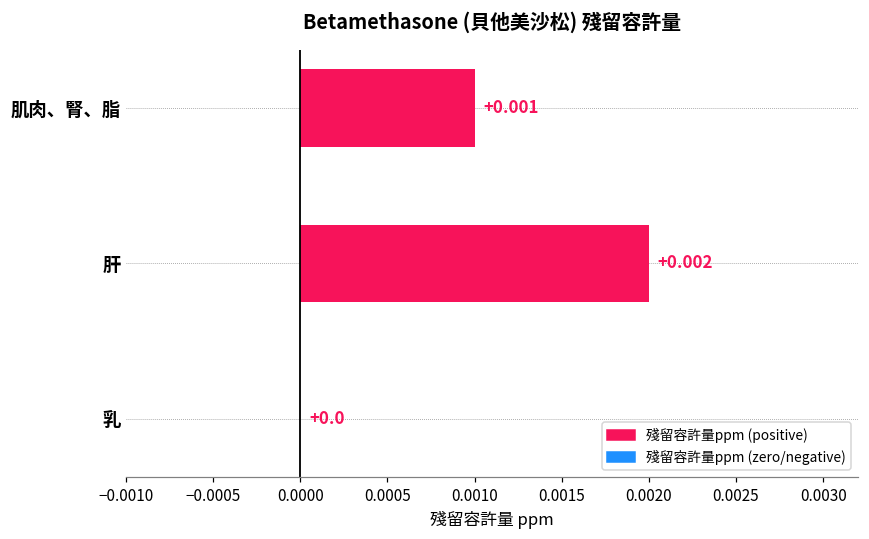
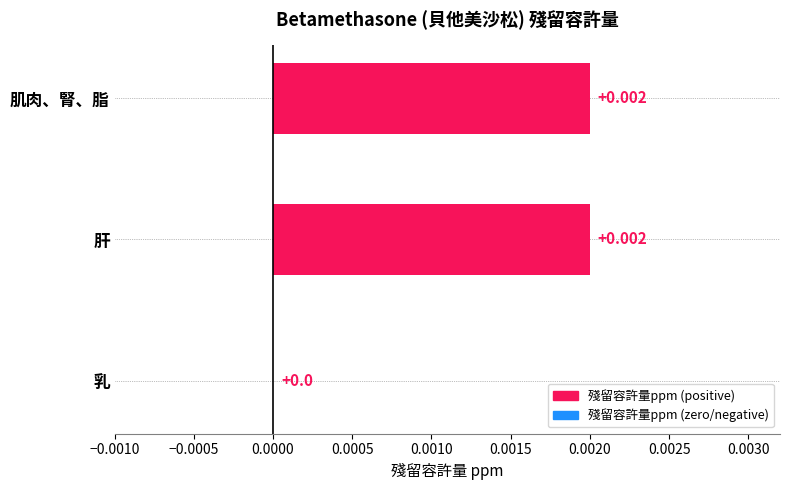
肌肉、腎、脂: +0.001 -> +0.002
